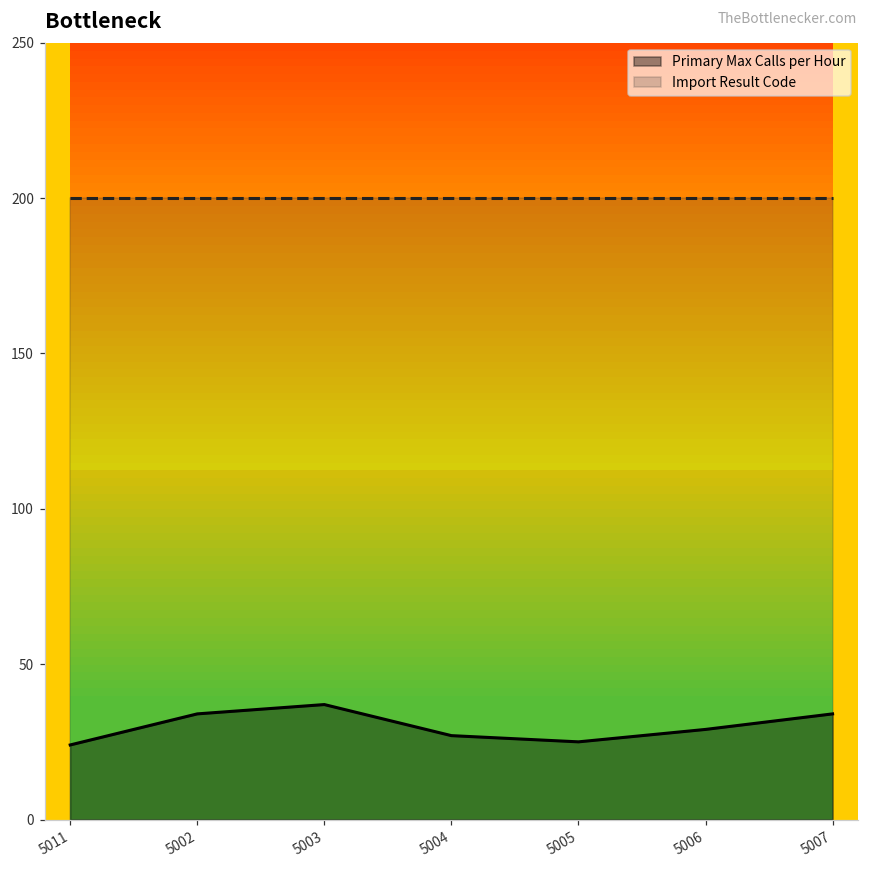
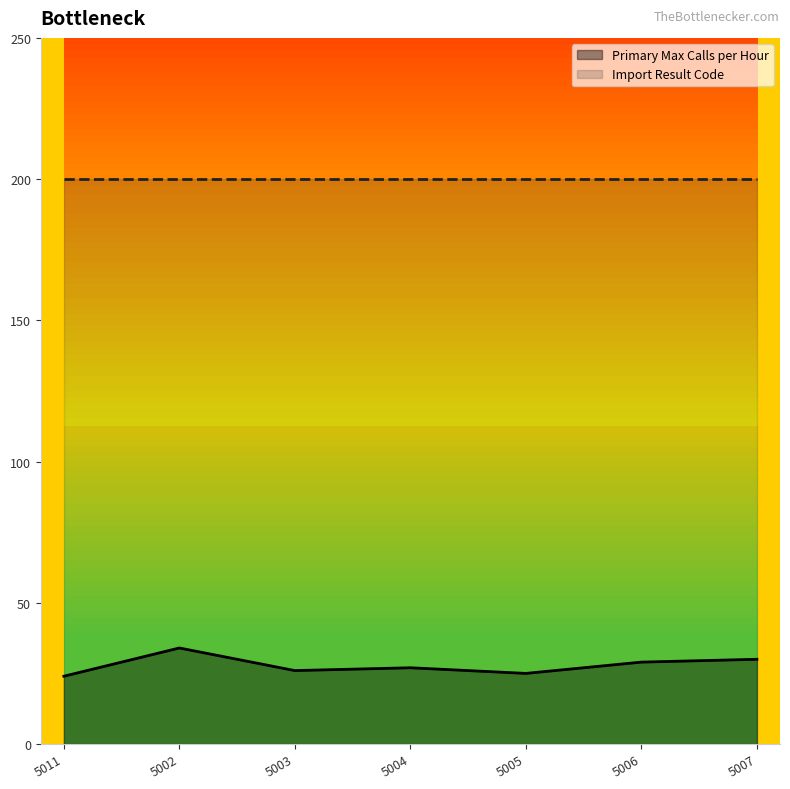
Primary Max Calls per Hour, 5003: 37 -> 26
Primary Max Calls per Hour, 5007: 34 -> 30
